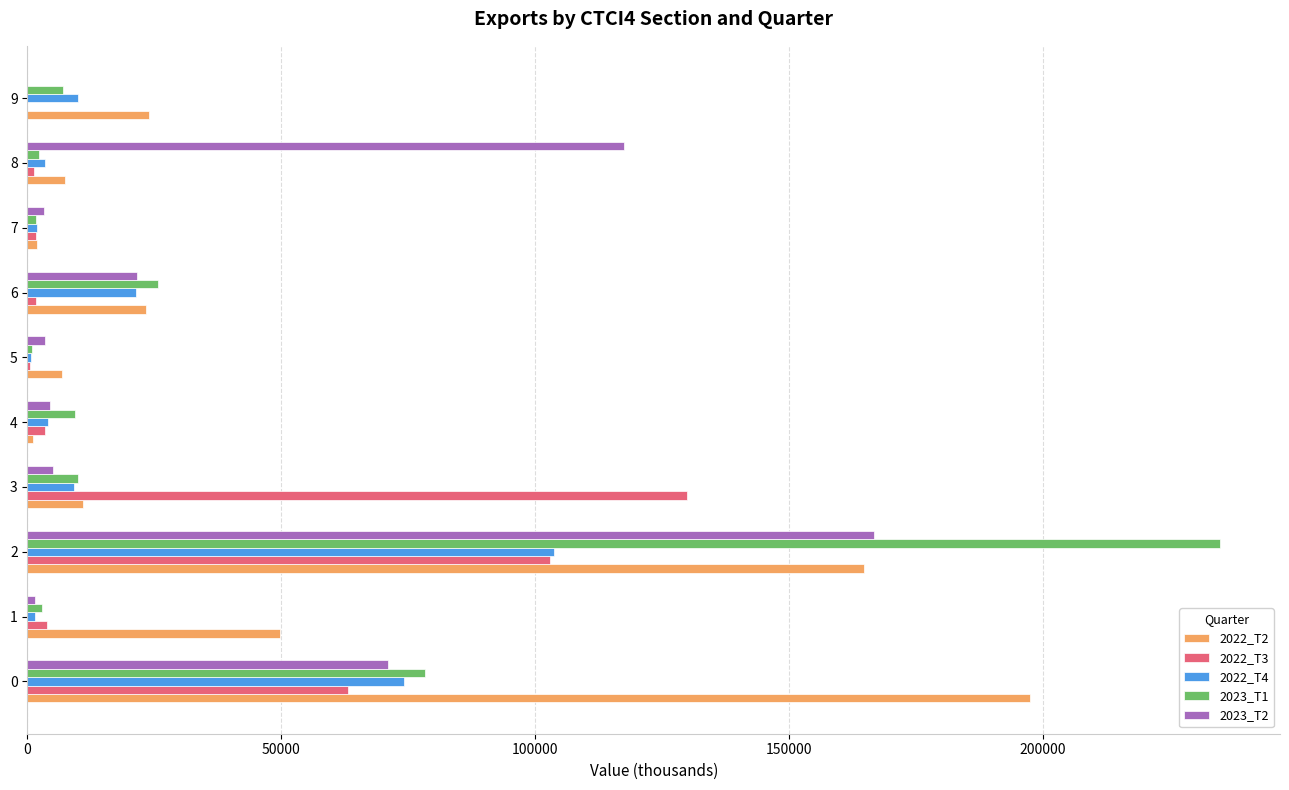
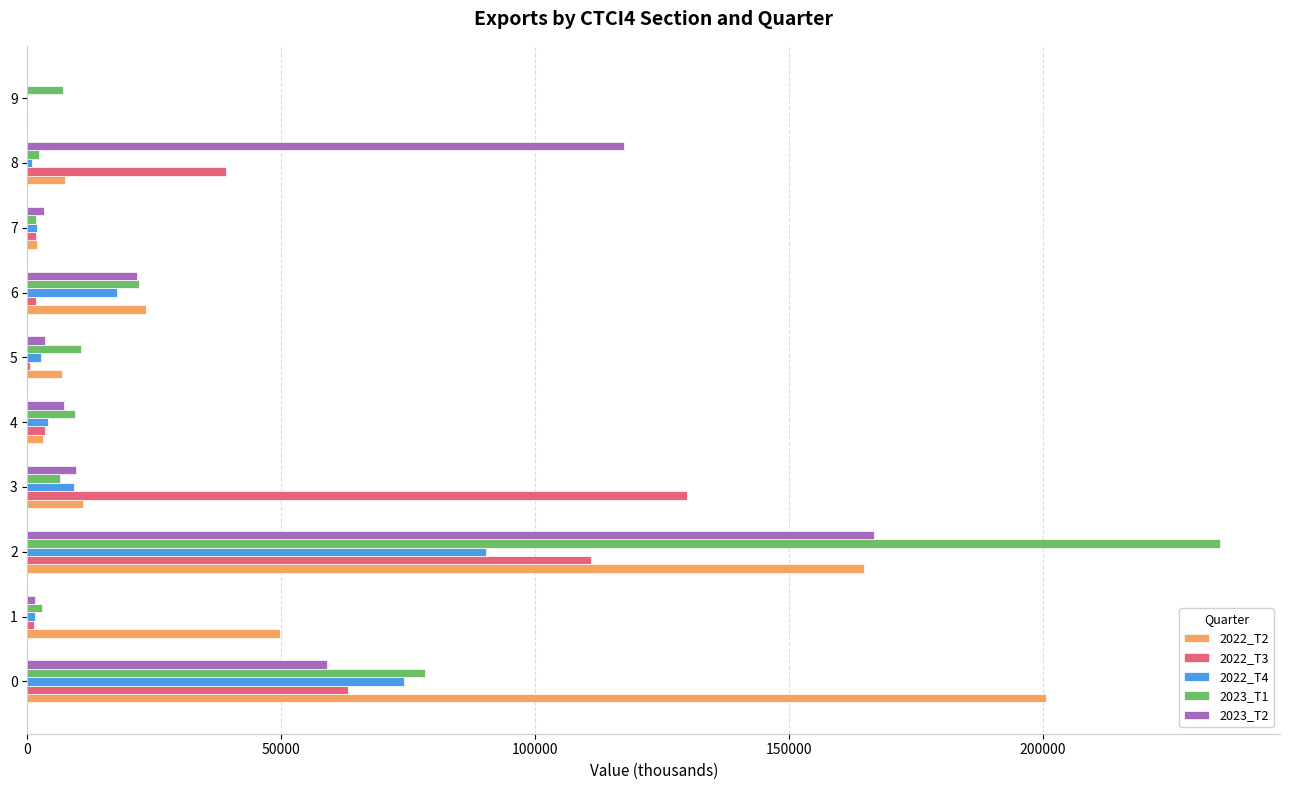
2022_T4, 9: 10000 -> 0
2022_T2, 9: 24000 -> 0
2022_T4, 8: 3000 -> 1000
2022_T3, 8: 1000 -> 39000
2023_T1, 6: 26000 -> 22000
2022_T4, 6: 21000 -> 18000
2023_T1, 5: 1000 -> 10000
2022_T4, 5: 1000 -> 3000
2023_T2, 4: 4000 -> 7000
2022_T2, 4: 1000 -> 3000
2023_T2, 3: 5000 -> 10000
2023_T1, 3: 10000 -> 6000
2022_T4, 2: 104000 -> 90000
2022_T3, 2: 103000 -> 111000
2022_T3, 1: 4000 -> 1000
2023_T2, 0: 71000 -> 59000
2022_T2, 0: 197000 -> 201000
